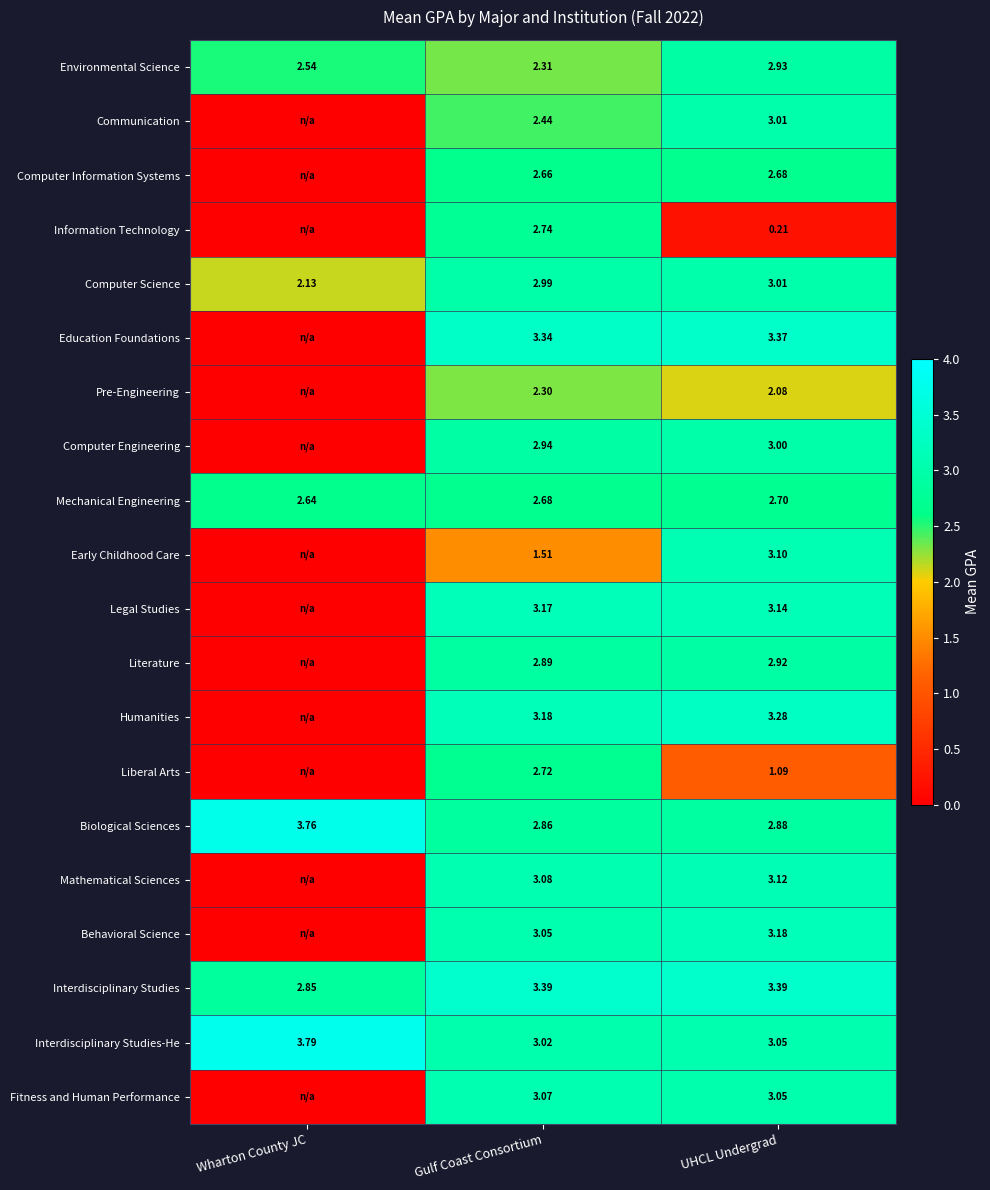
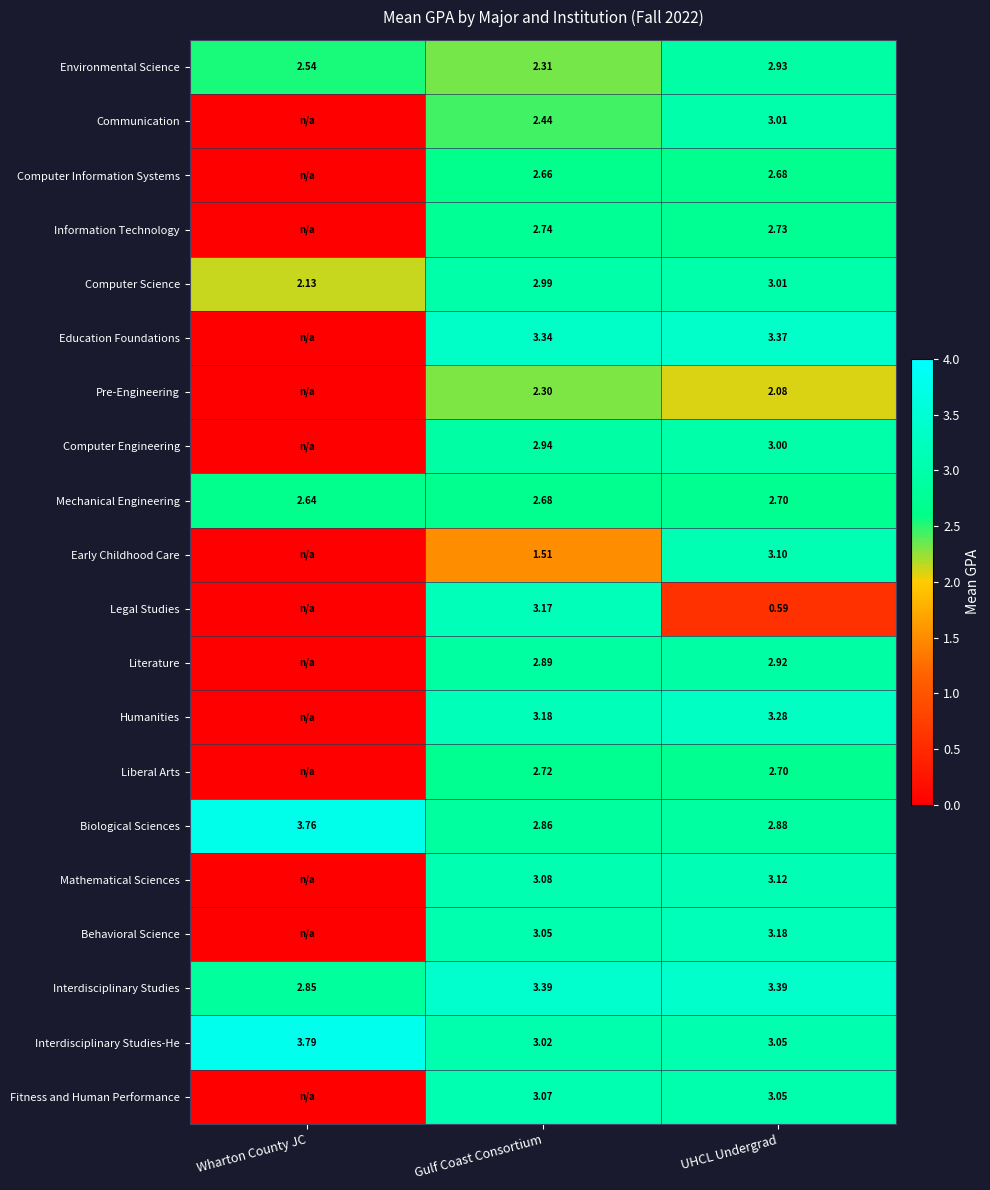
Information Technology, UHCL Undergrad: 0.21 -> 2.73
Legal Studies, UHCL Undergrad: 3.14 -> 0.59
Liberal Arts, UHCL Undergrad: 1.09 -> 2.70
